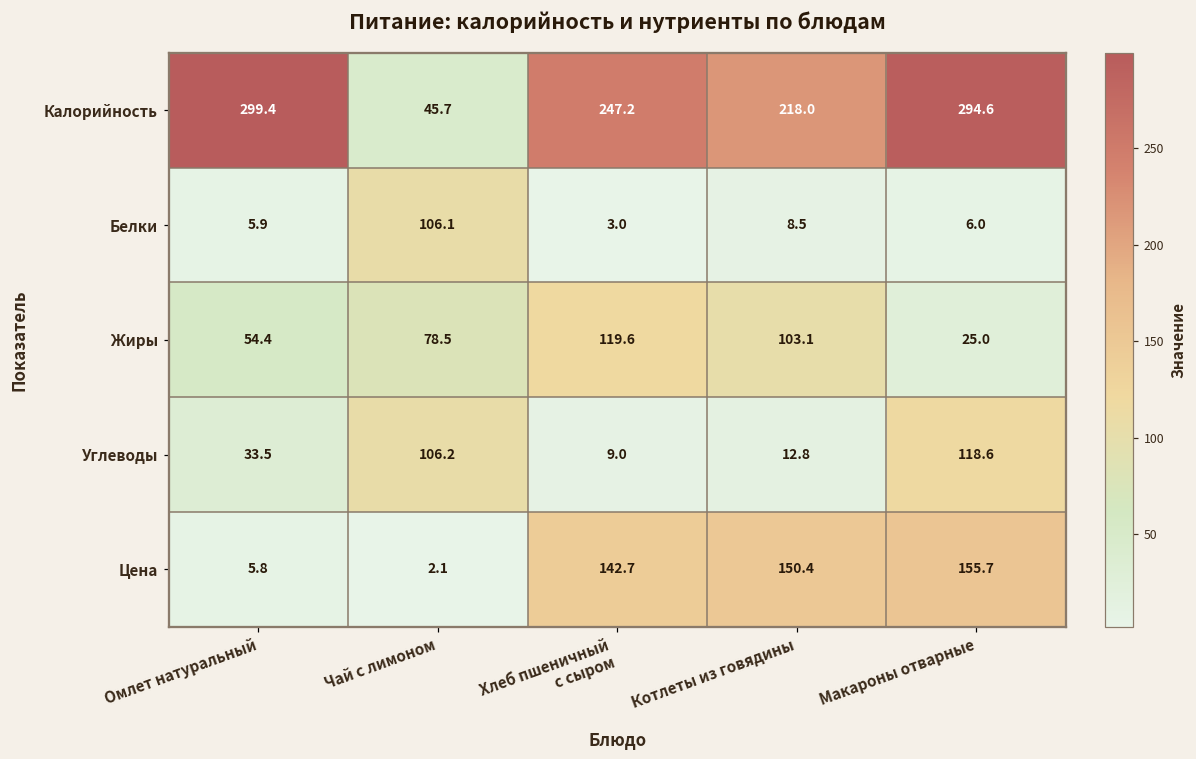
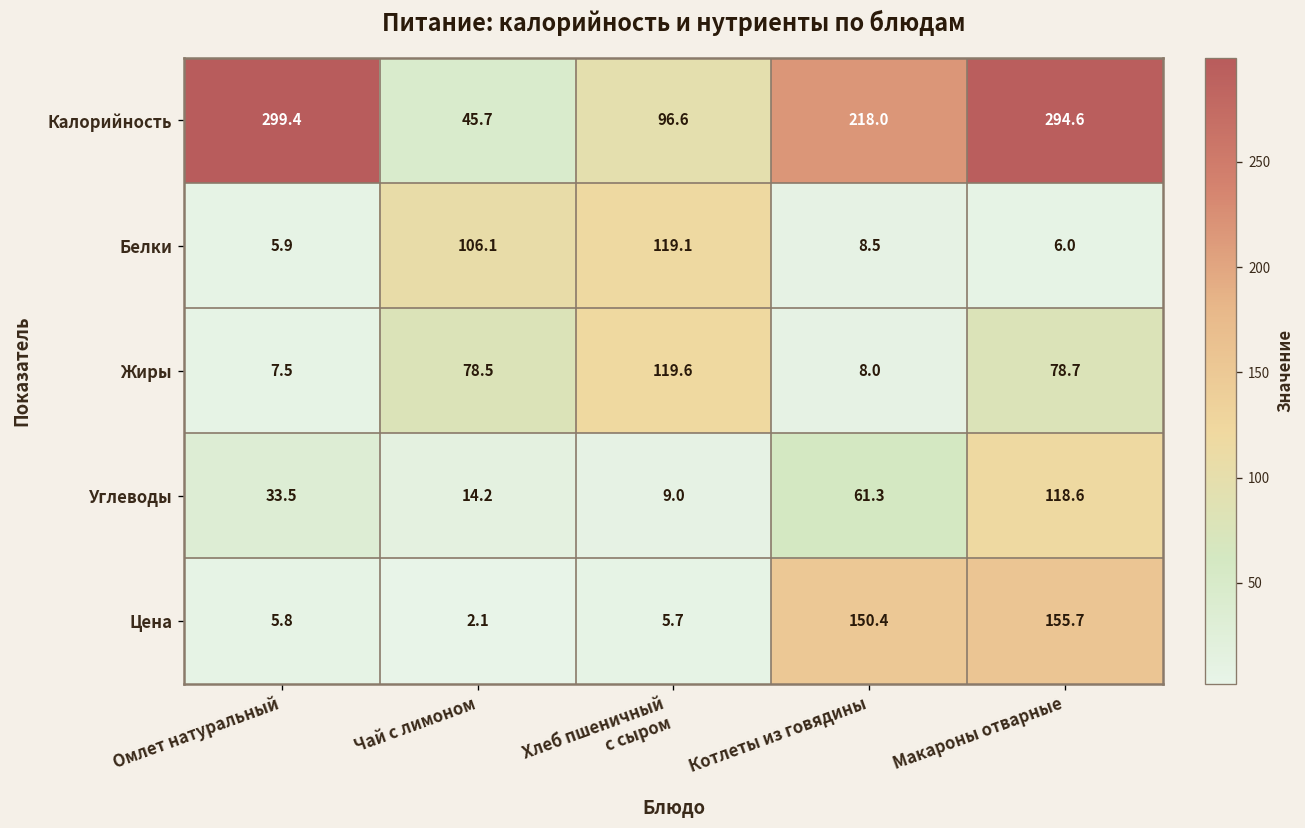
Калорийность, Хлеб пшеничный с сыром: 247.2 -> 96.6
Белки, Хлеб пшеничный с сыром: 3.0 -> 119.1
Жиры, Омлет натуральный: 54.4 -> 7.5
Жиры, Котлеты из говядины: 103.1 -> 8.0
Жиры, Макароны отварные: 25.0 -> 78.7
Углеводы, Чай с лимоном: 106.2 -> 14.2
Углеводы, Котлеты из говядины: 12.8 -> 61.3
Цена, Хлеб пшеничный с сыром: 142.7 -> 5.7
